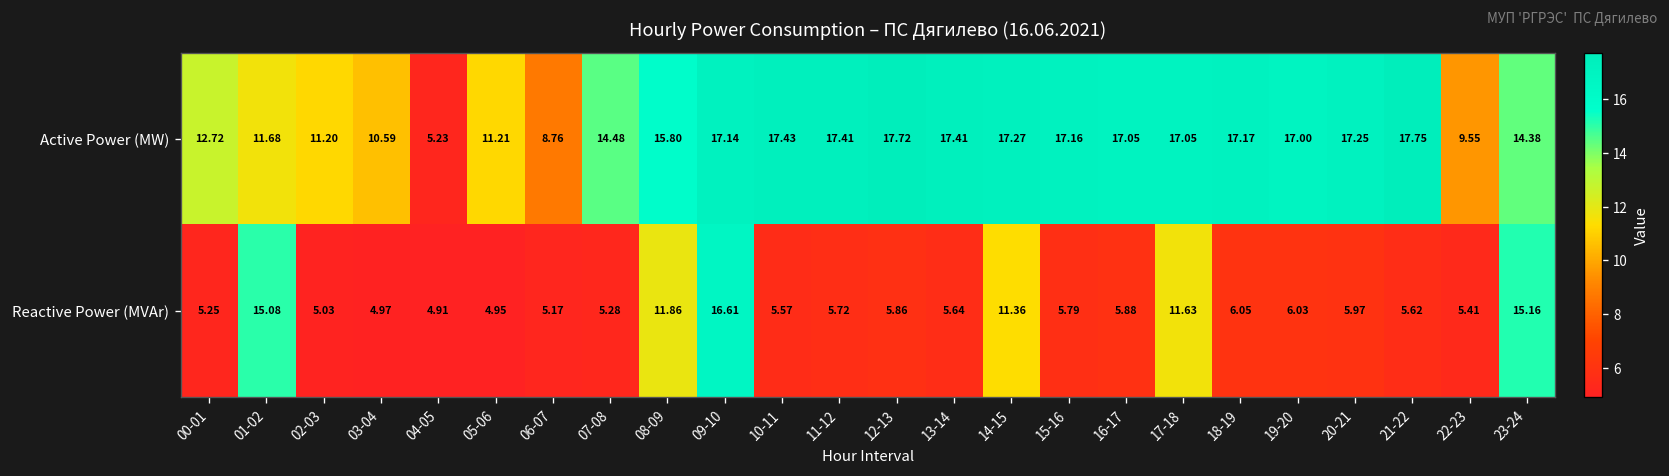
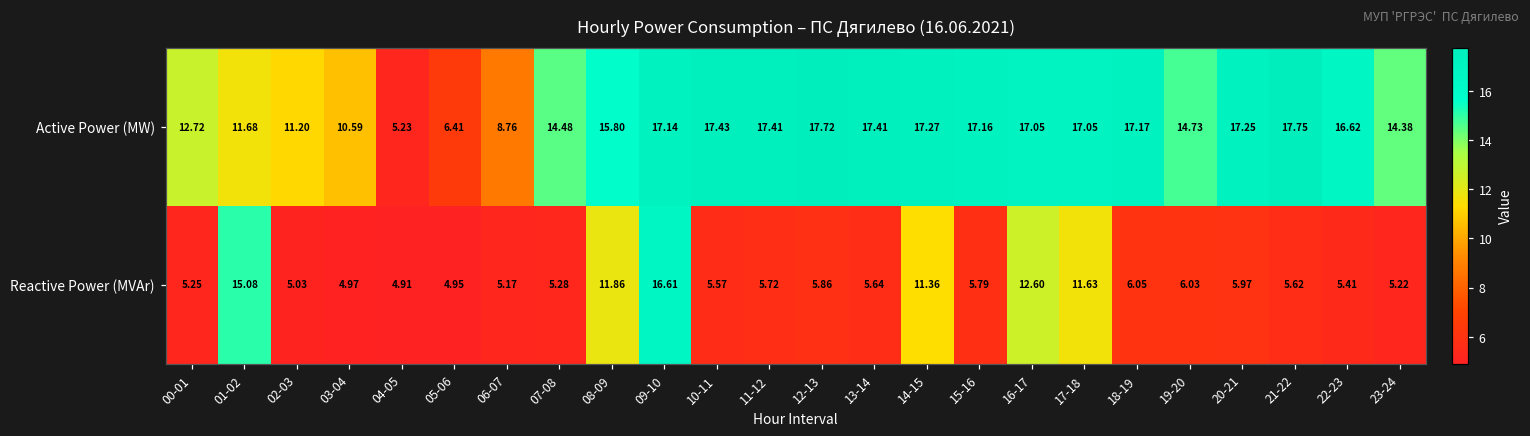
Active Power (MW), 05-06: 11.21 -> 6.41
Active Power (MW), 19-20: 17.00 -> 14.73
Active Power (MW), 22-23: 9.55 -> 16.62
Reactive Power (MVAr), 16-17: 5.88 -> 12.60
Reactive Power (MVAr), 23-24: 15.16 -> 5.22
